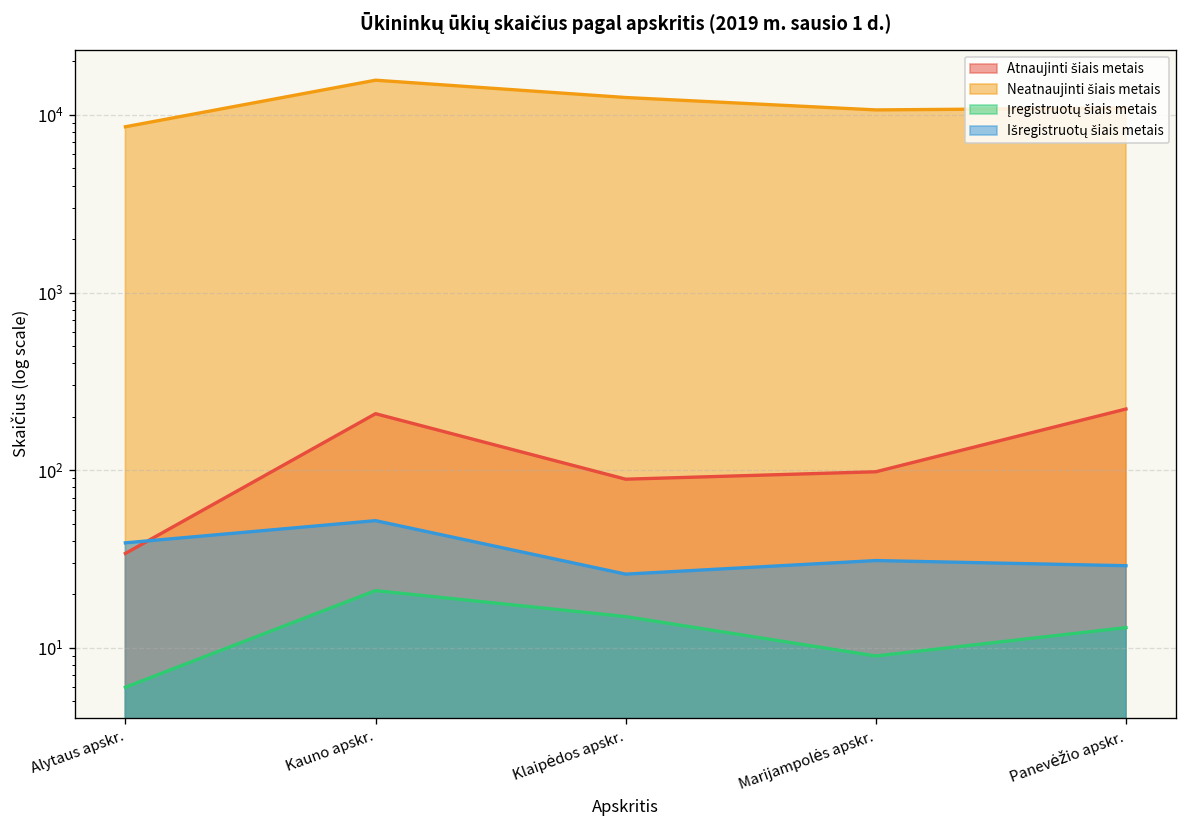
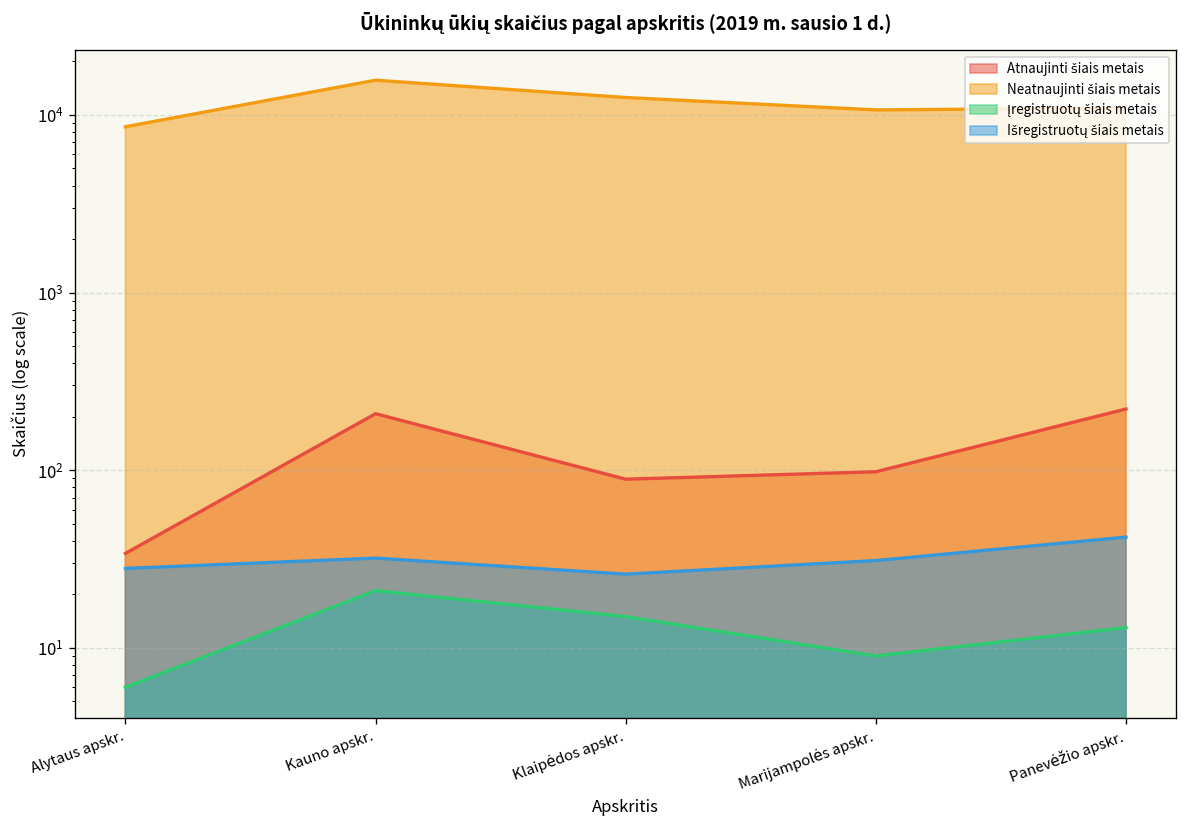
Išregistruotų šiais metais, Alytaus apskr.: 39 -> 28
Išregistruotų šiais metais, Kauno apskr.: 52 -> 32
Išregistruotų šiais metais, Panevėžio apskr.: 29 -> 42
